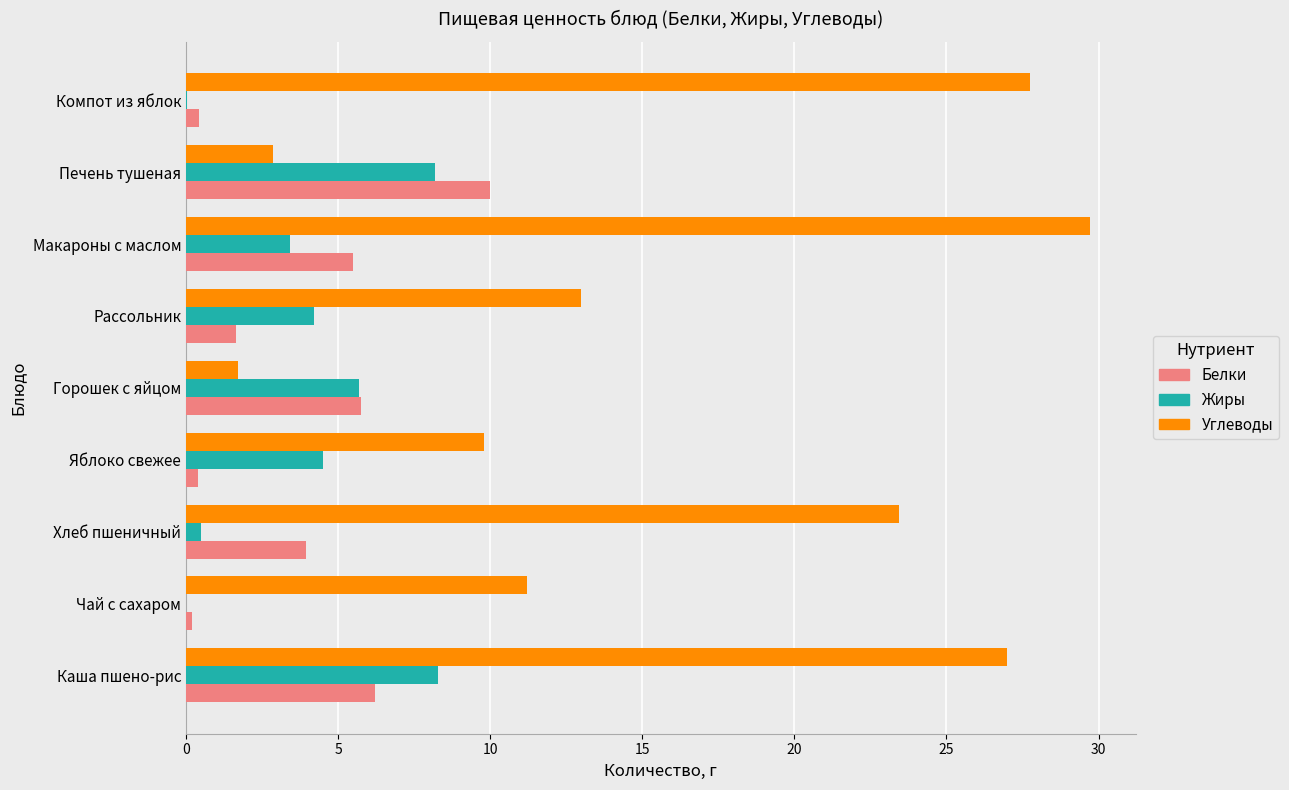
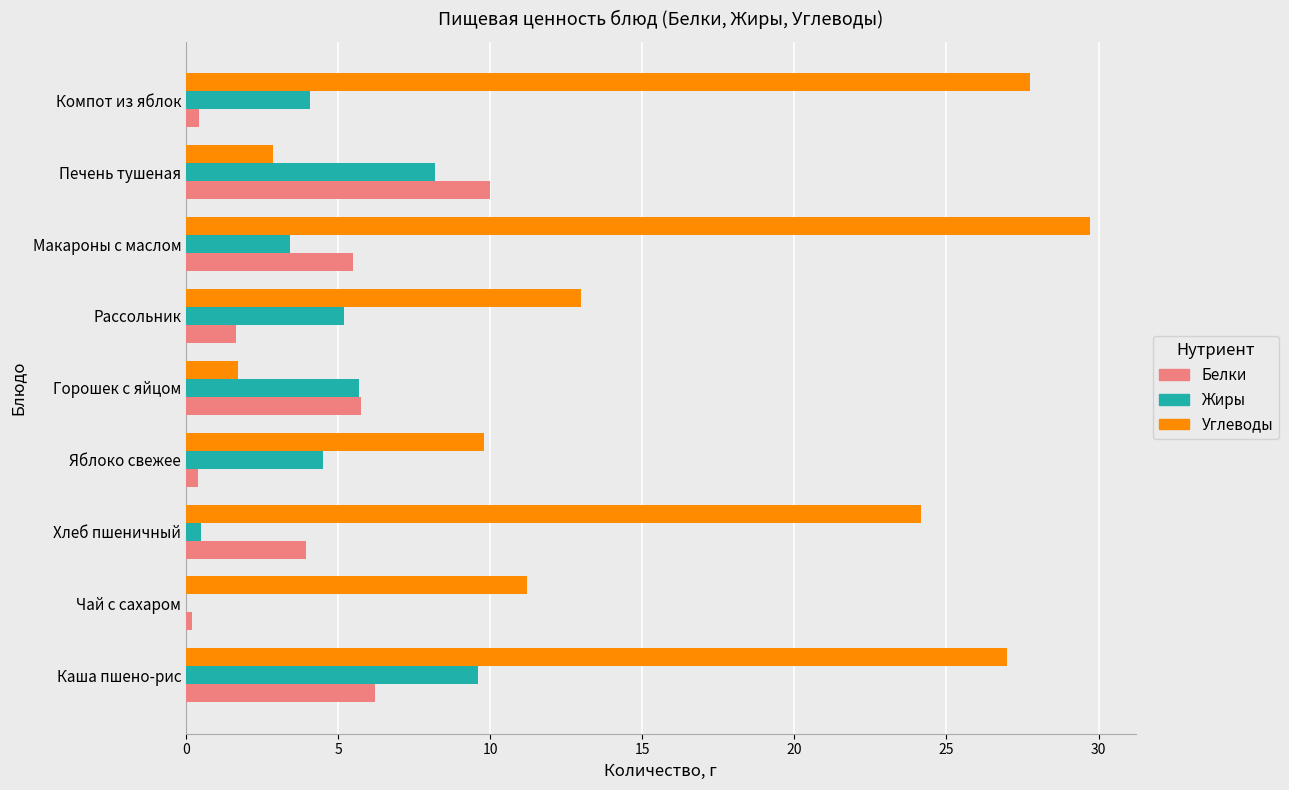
Жиры, Компот из яблок: 0.0 -> 4.1
Жиры, Рассольник: 4.2 -> 5.2
Углеводы, Хлеб пшеничный: 23.4 -> 24.2
Жиры, Каша пшено-рис: 8.3 -> 9.6
